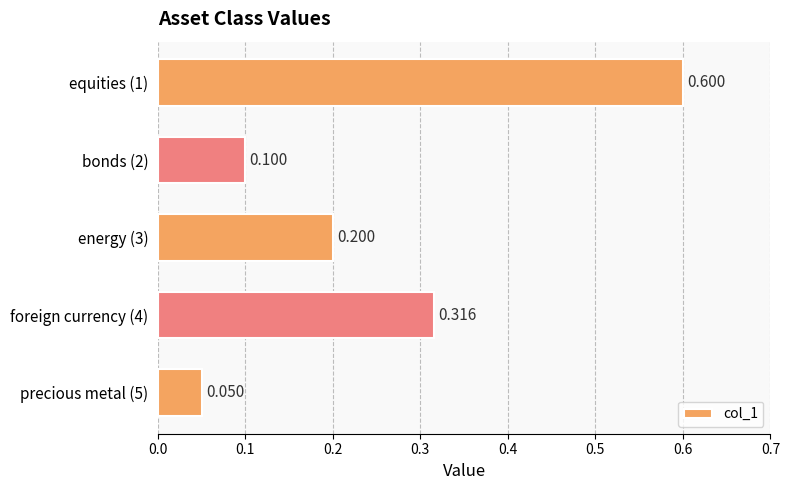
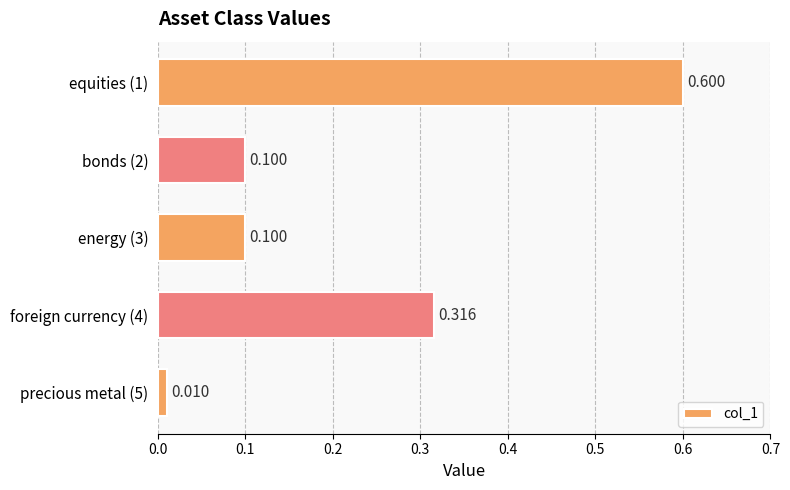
energy (3): 0.200 -> 0.100
precious metal (5): 0.050 -> 0.010
